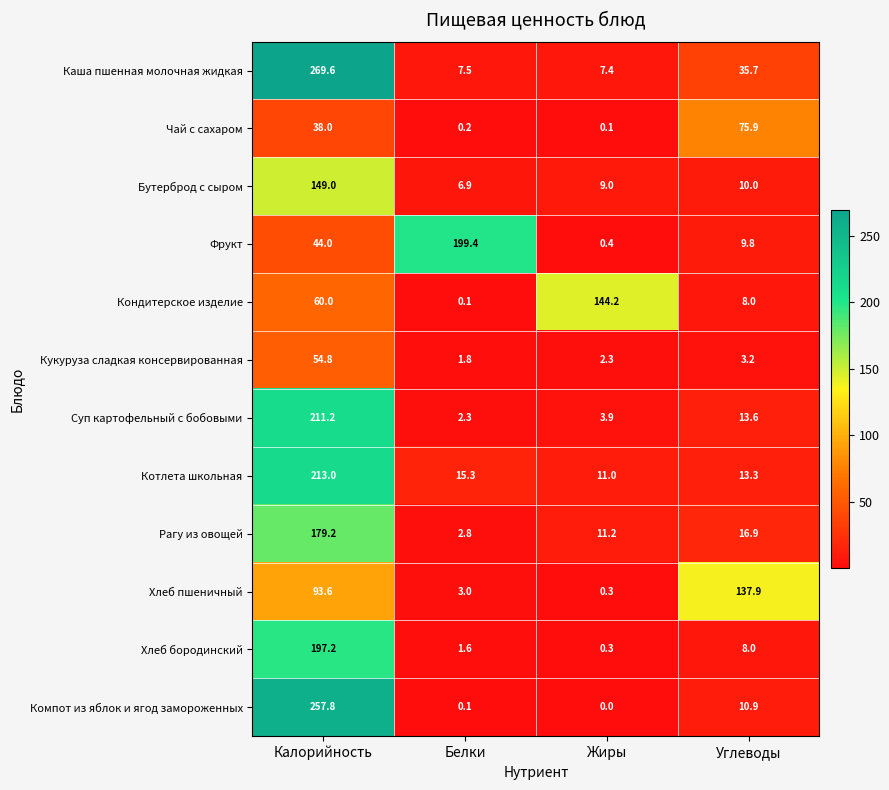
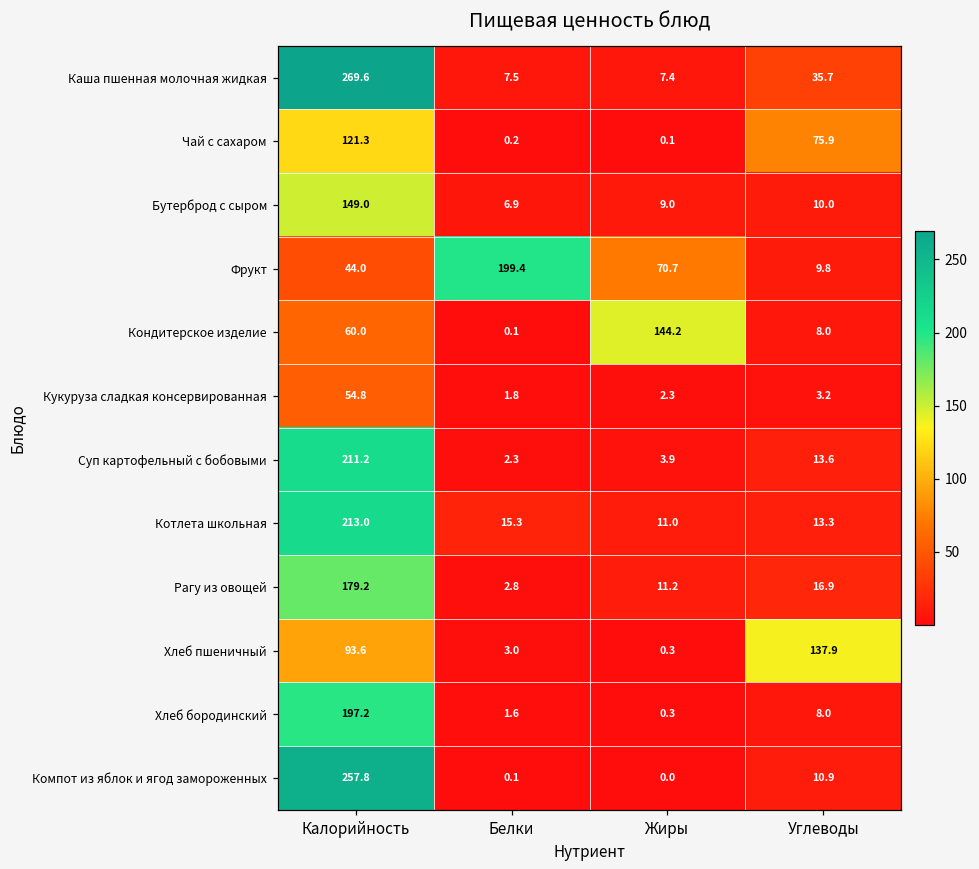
Чай с сахаром, Калорийность: 38.0 -> 121.3
Фрукт, Жиры: 0.4 -> 70.7
